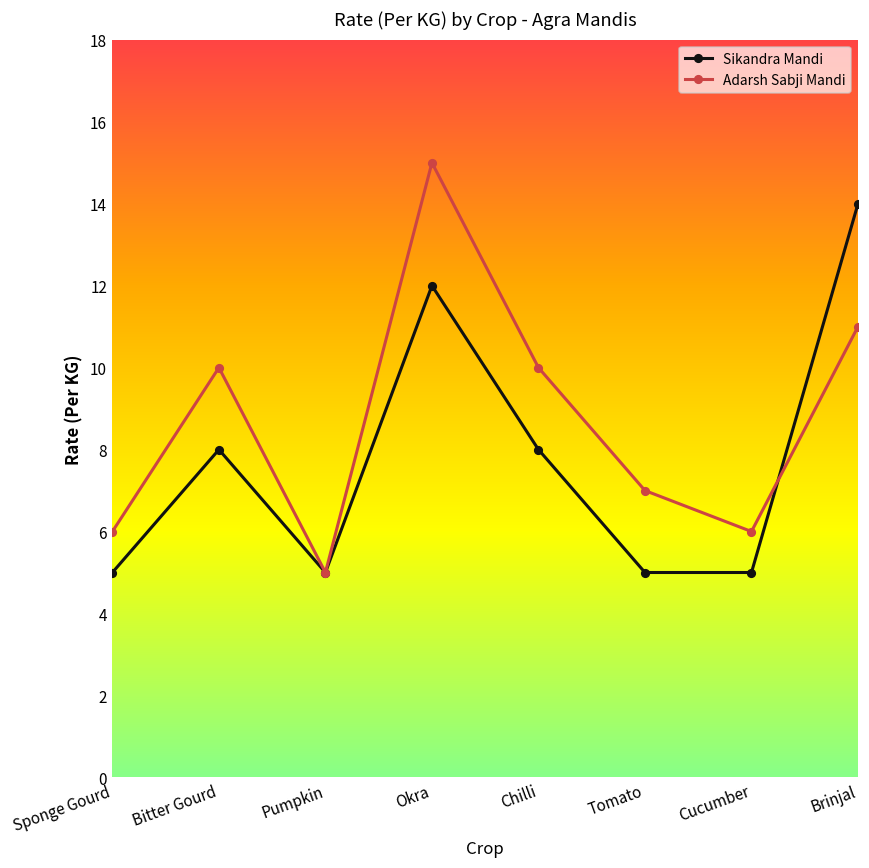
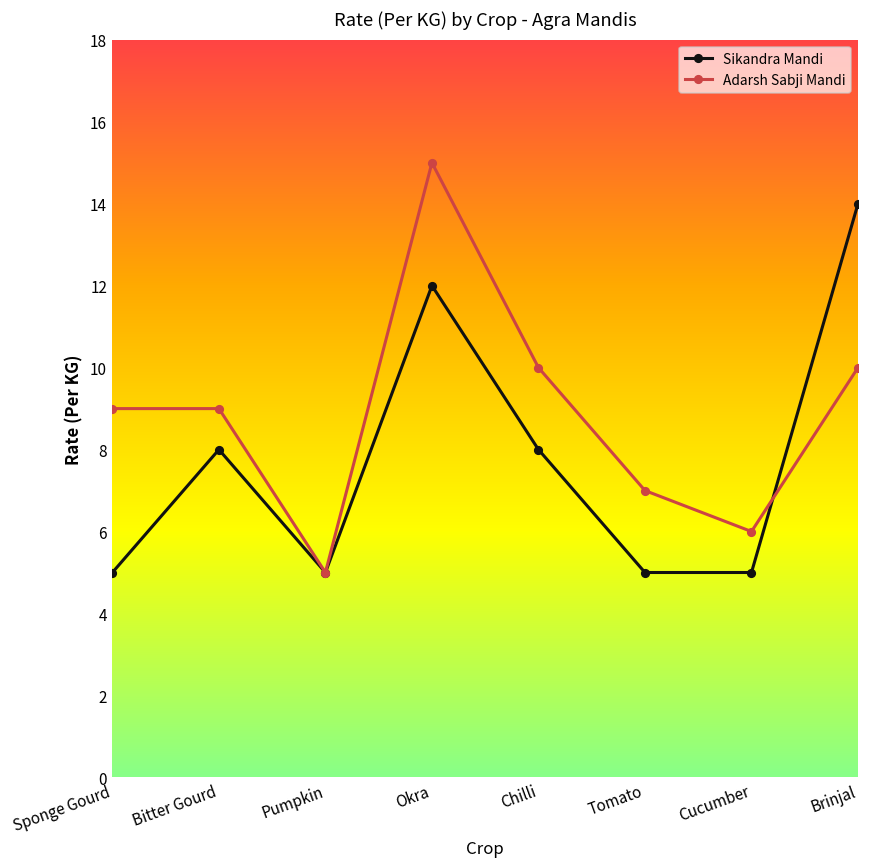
Adarsh Sabji Mandi, Sponge Gourd: 6 -> 9
Adarsh Sabji Mandi, Bitter Gourd: 10 -> 9
Adarsh Sabji Mandi, Brinjal: 11 -> 10
